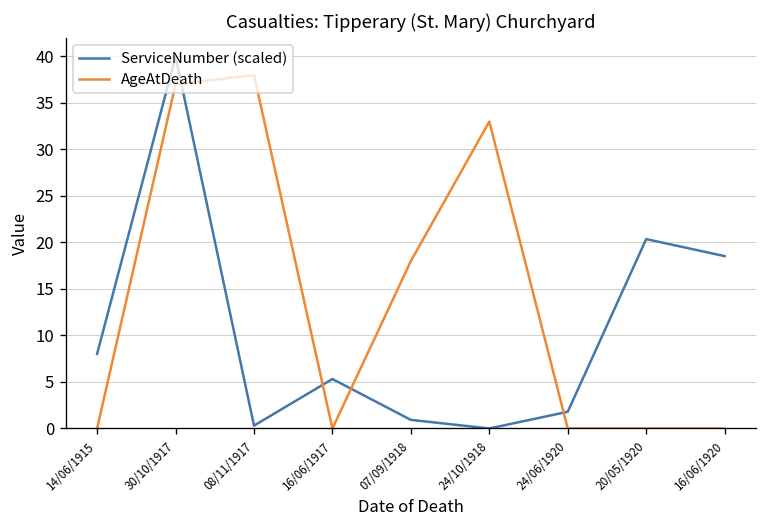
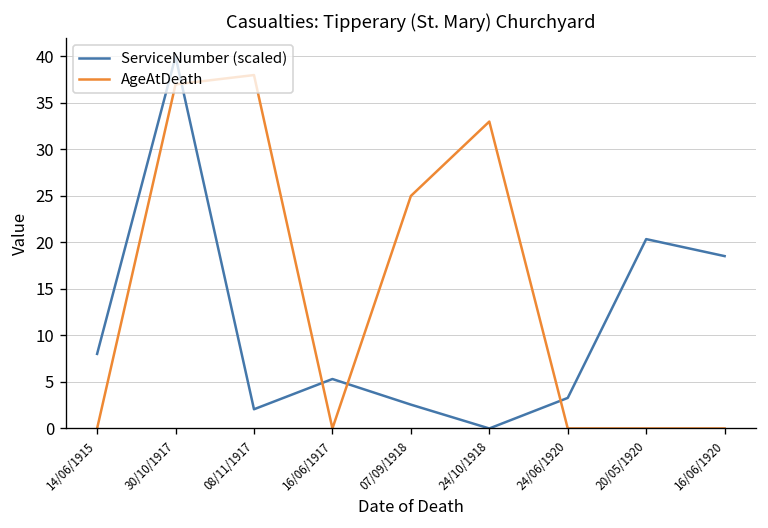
ServiceNumber (scaled), 08/11/1917: 0 -> 2
ServiceNumber (scaled), 07/09/1918: 1 -> 3
AgeAtDeath, 07/09/1918: 18 -> 25
ServiceNumber (scaled), 24/06/1920: 2 -> 3
